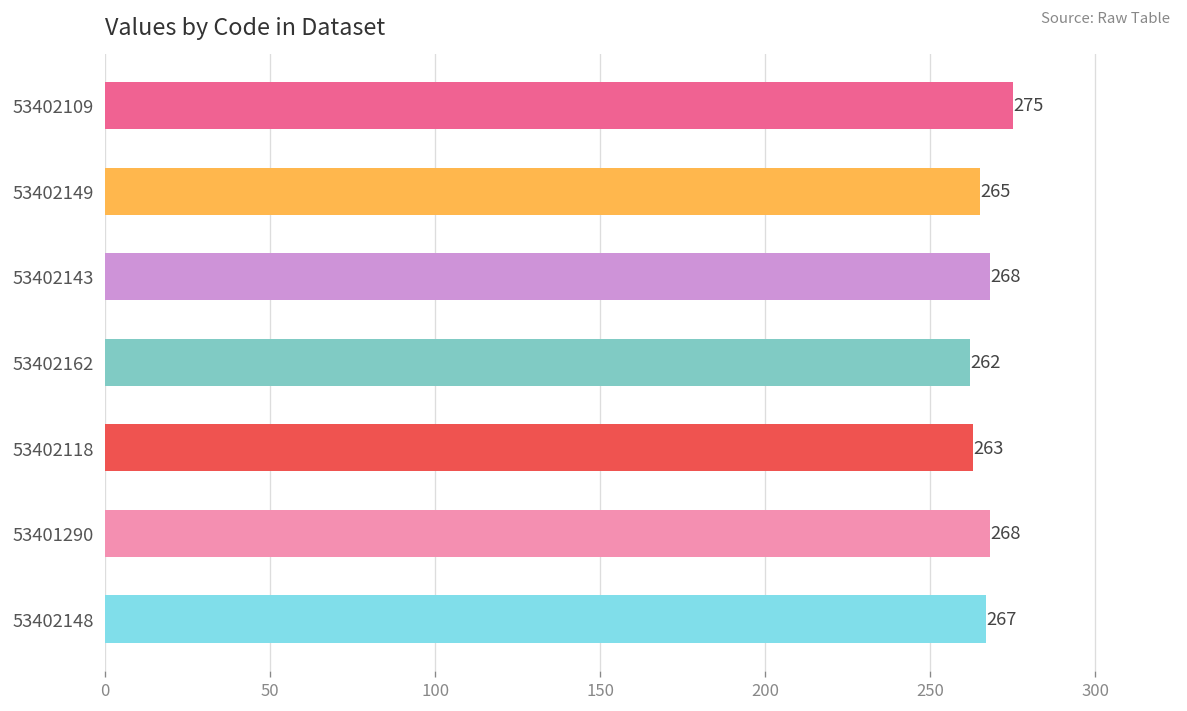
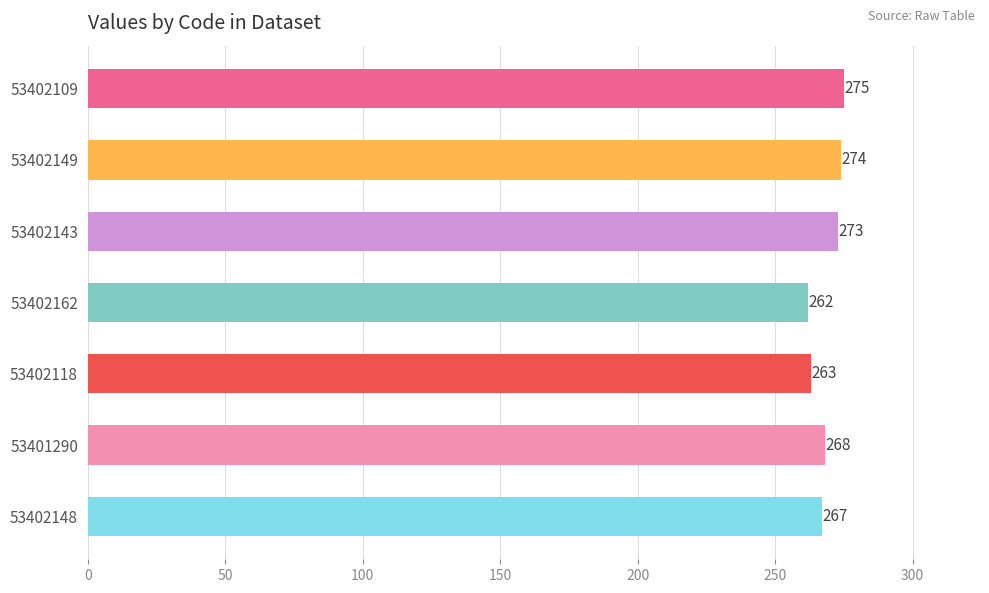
53402149: 265 -> 274
53402143: 268 -> 273
